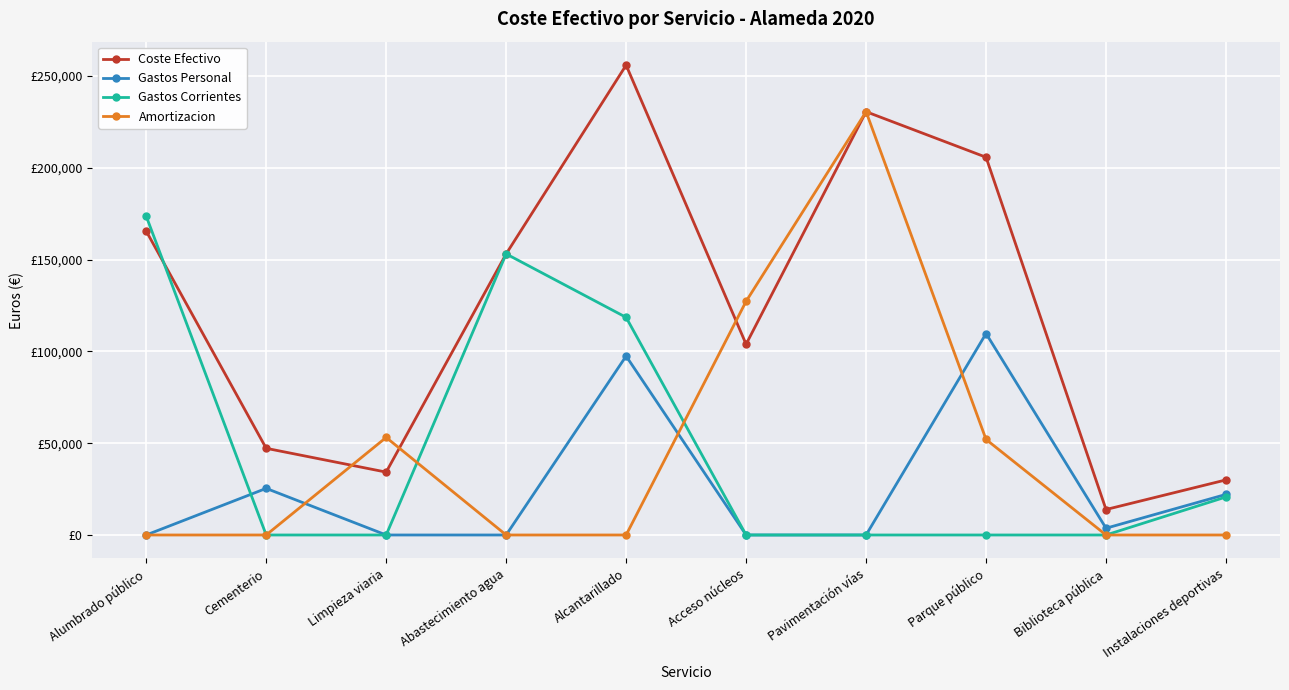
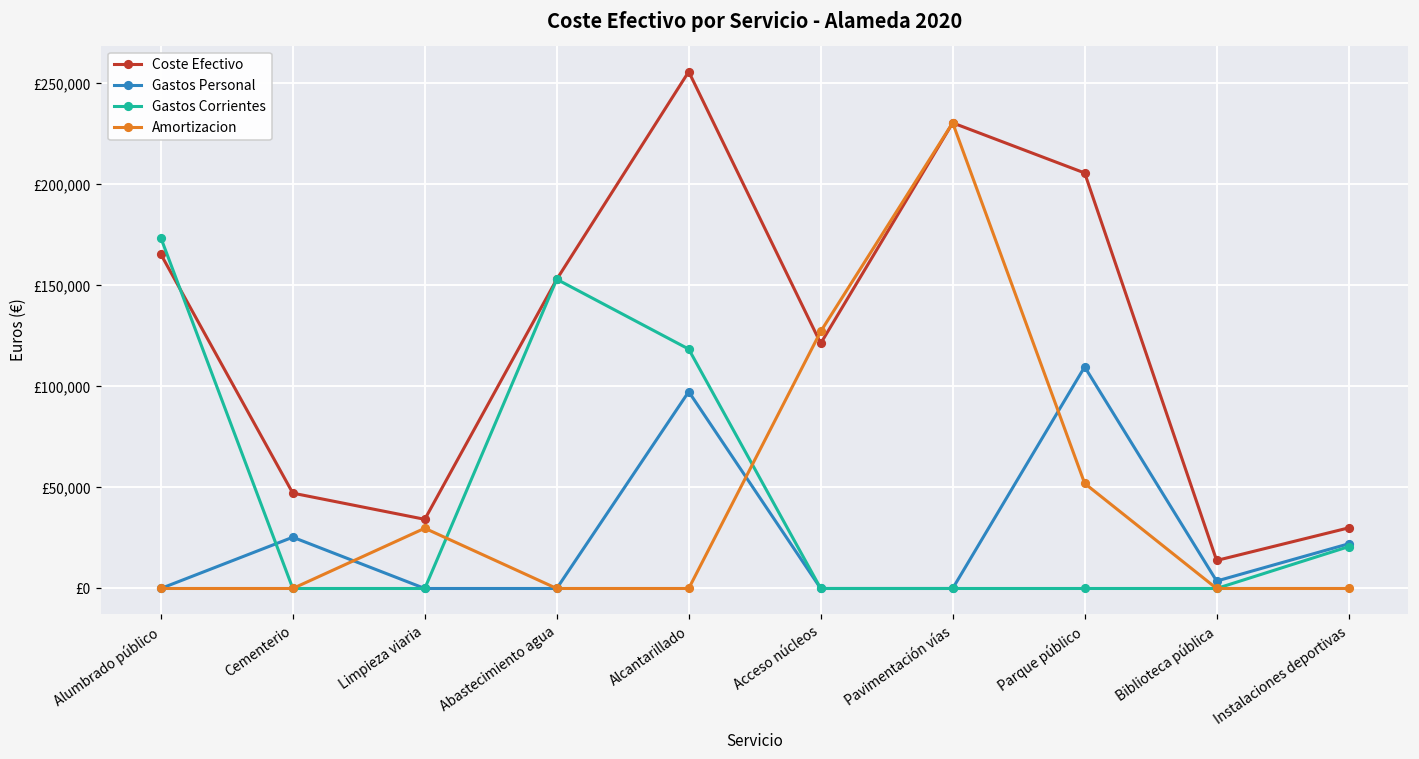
Amortizacion, Limpieza viaria: £53,000 -> £30,000
Coste Efectivo, Acceso núcleos: £104,000 -> £121,000
